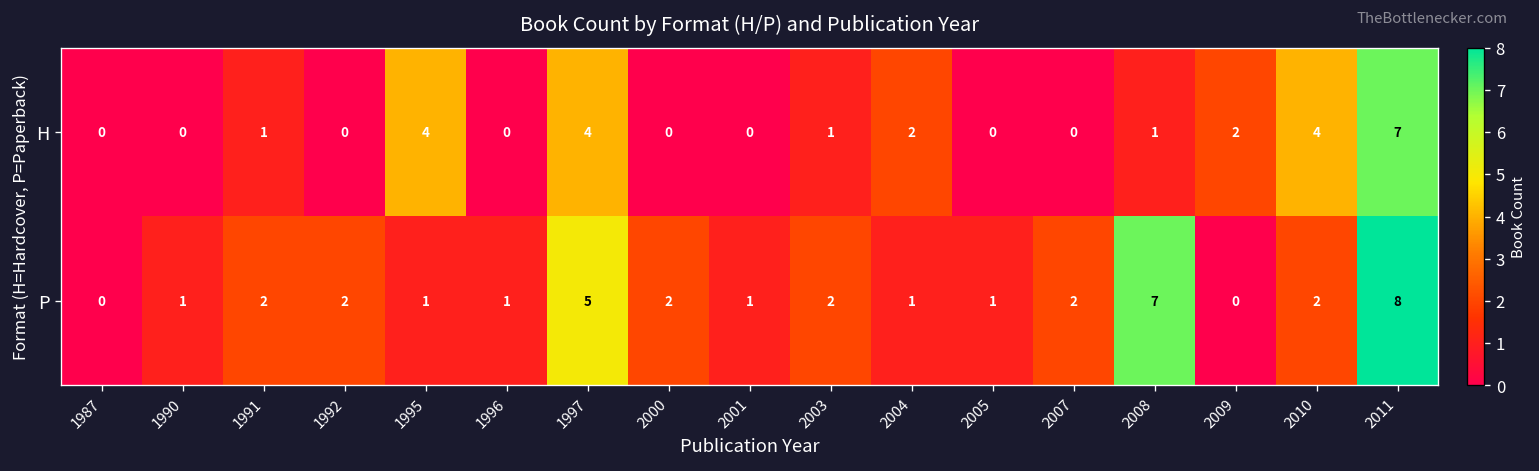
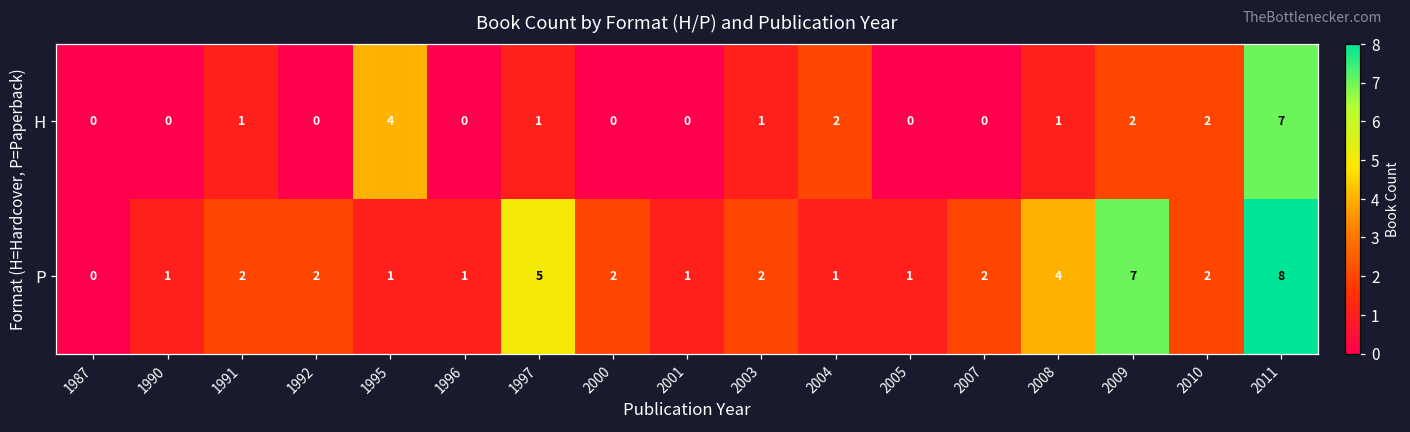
H, 1997: 4 -> 1
H, 2010: 4 -> 2
P, 2008: 7 -> 4
P, 2009: 0 -> 7
